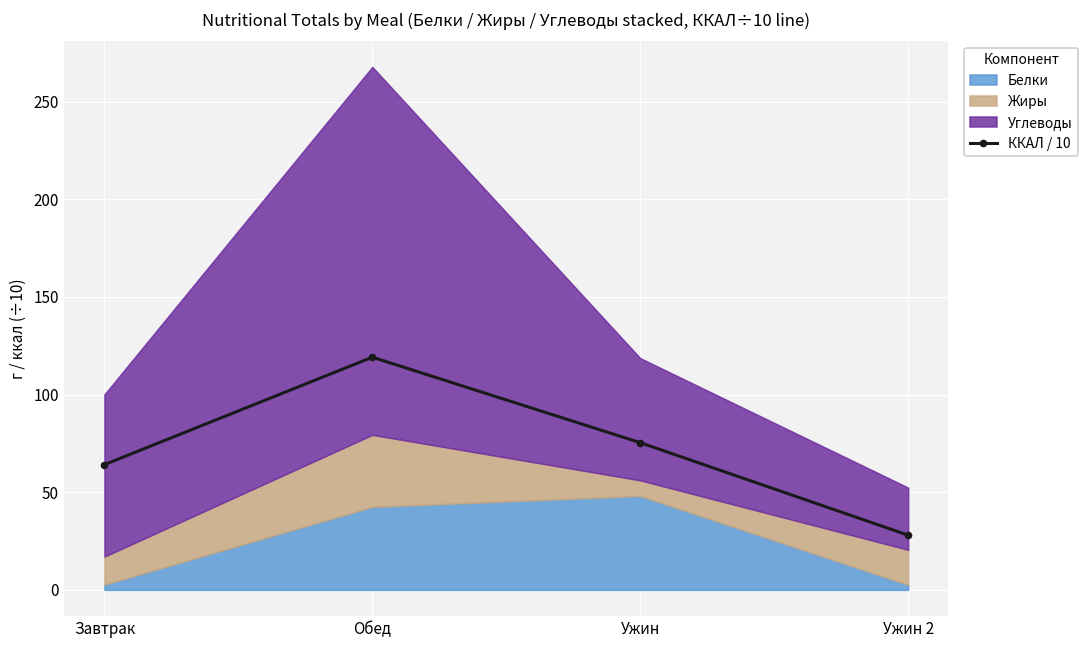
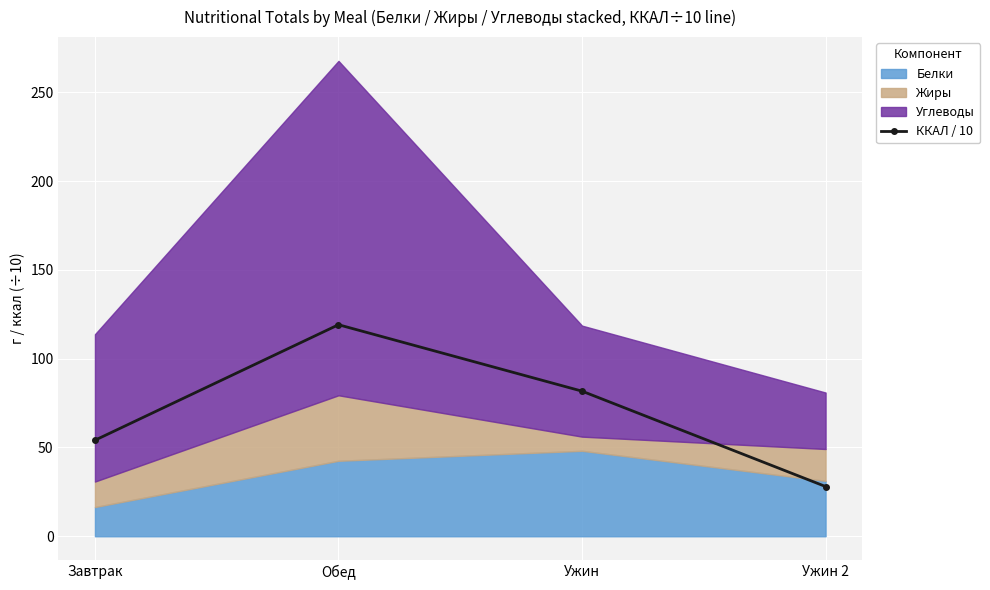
ККАЛ / 10, Завтрак: 64 -> 54
Белки, Завтрак: 3 -> 16
ККАЛ / 10, Ужин: 75 -> 82
Белки, Ужин 2: 3 -> 31
